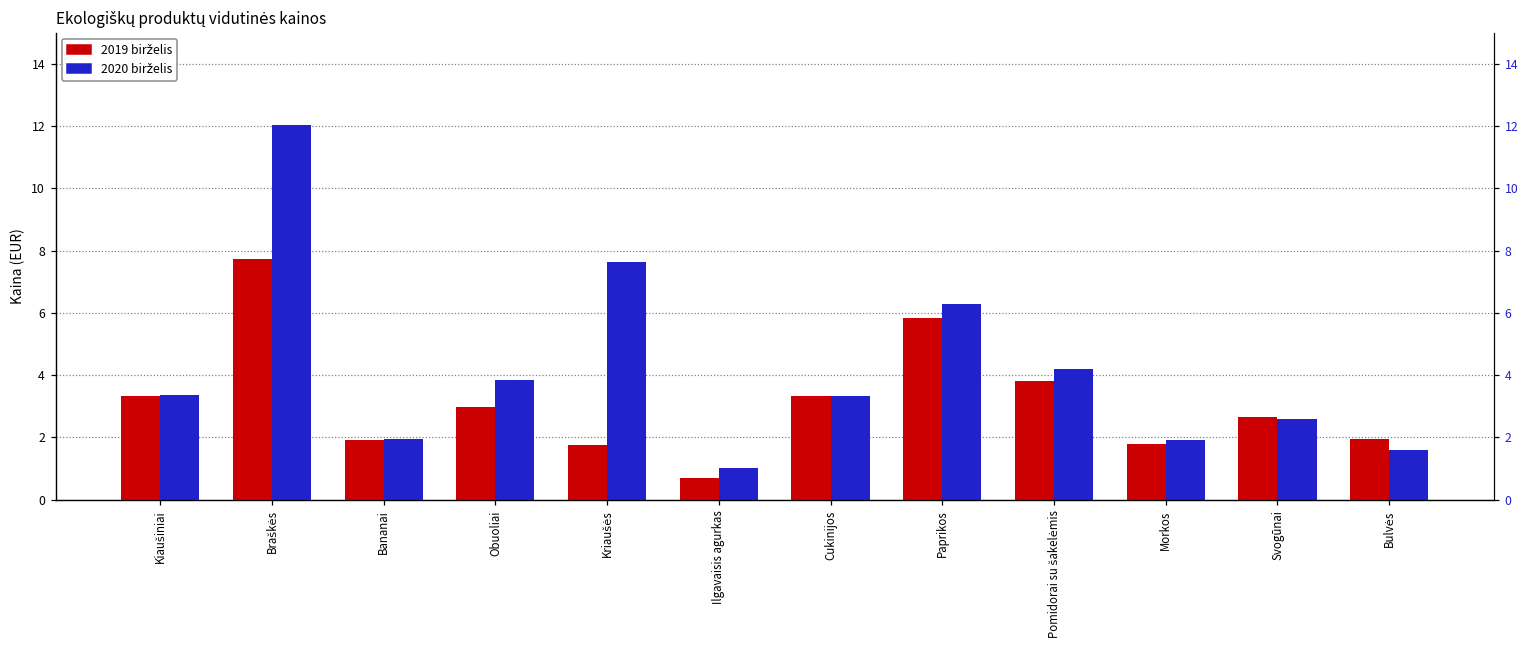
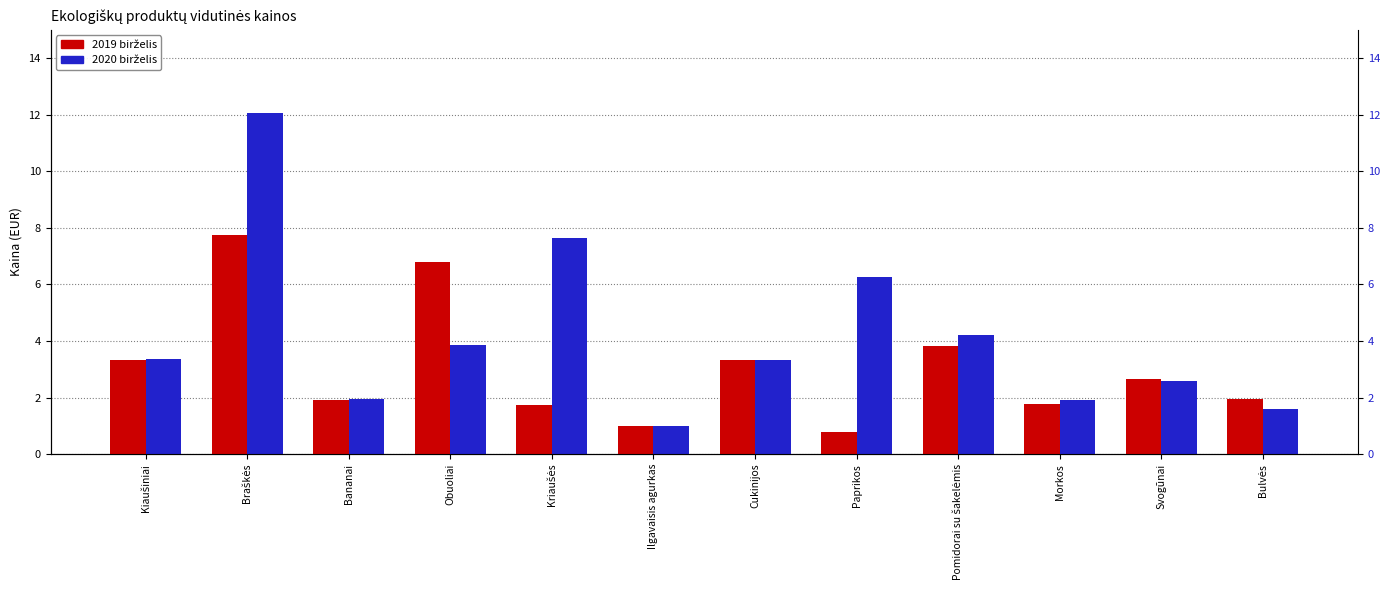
2019 birželis, Obuoliai: 3.0 -> 6.8
2019 birželis, Ilgavaisis agurkas: 0.7 -> 1.0
2019 birželis, Paprikos: 5.8 -> 0.8
